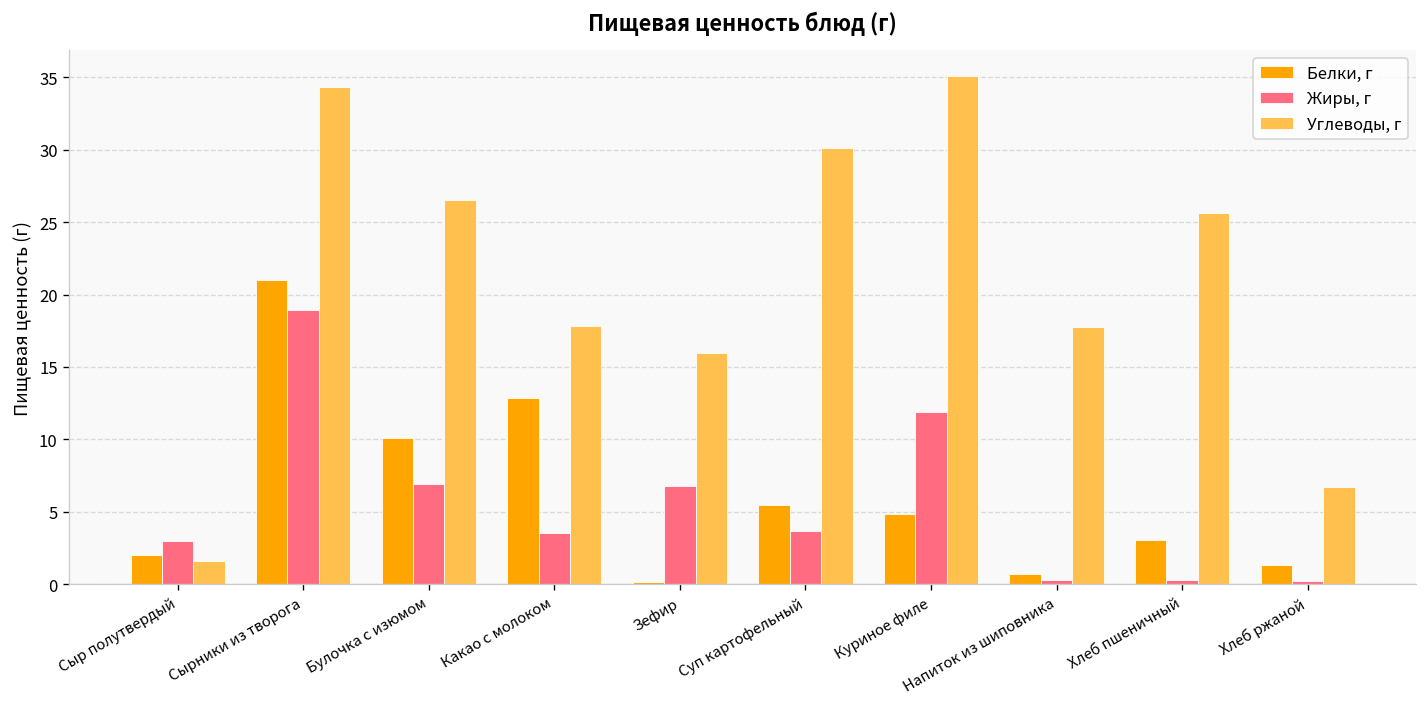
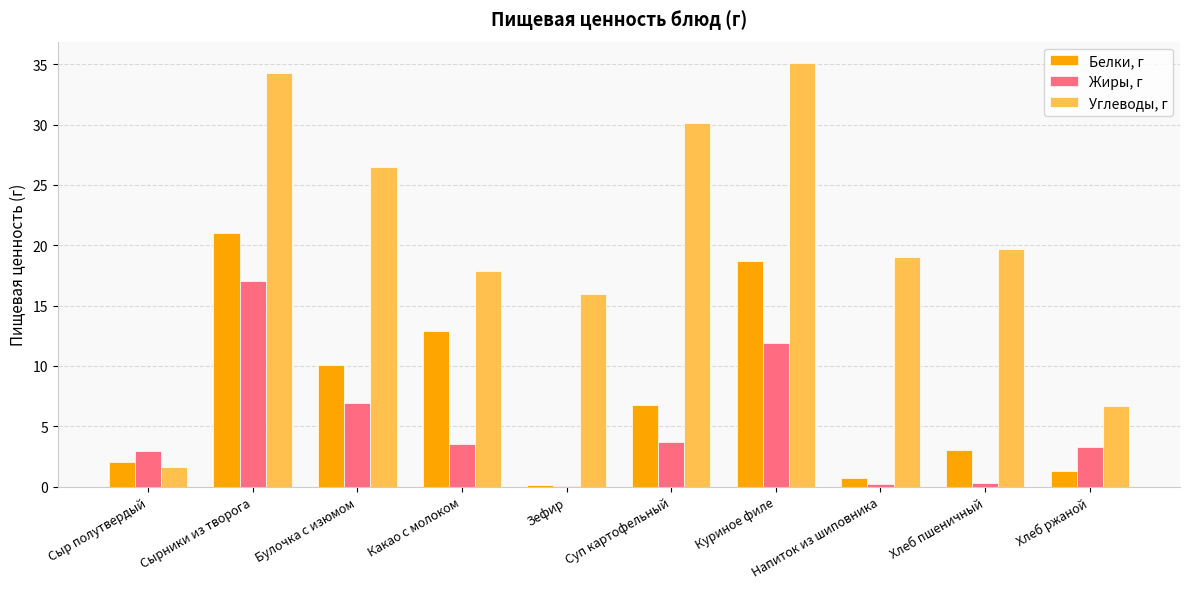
Жиры, г, Сырники из творога: 18.9 -> 17.0
Жиры, г, Зефир: 6.8 -> 0.0
Белки, г, Суп картофельный: 5.5 -> 6.8
Белки, г, Куриное филе: 4.8 -> 18.7
Углеводы, г, Напиток из шиповника: 17.8 -> 19.0
Углеводы, г, Хлеб пшеничный: 25.7 -> 19.7
Жиры, г, Хлеб ржаной: 0.2 -> 3.3
